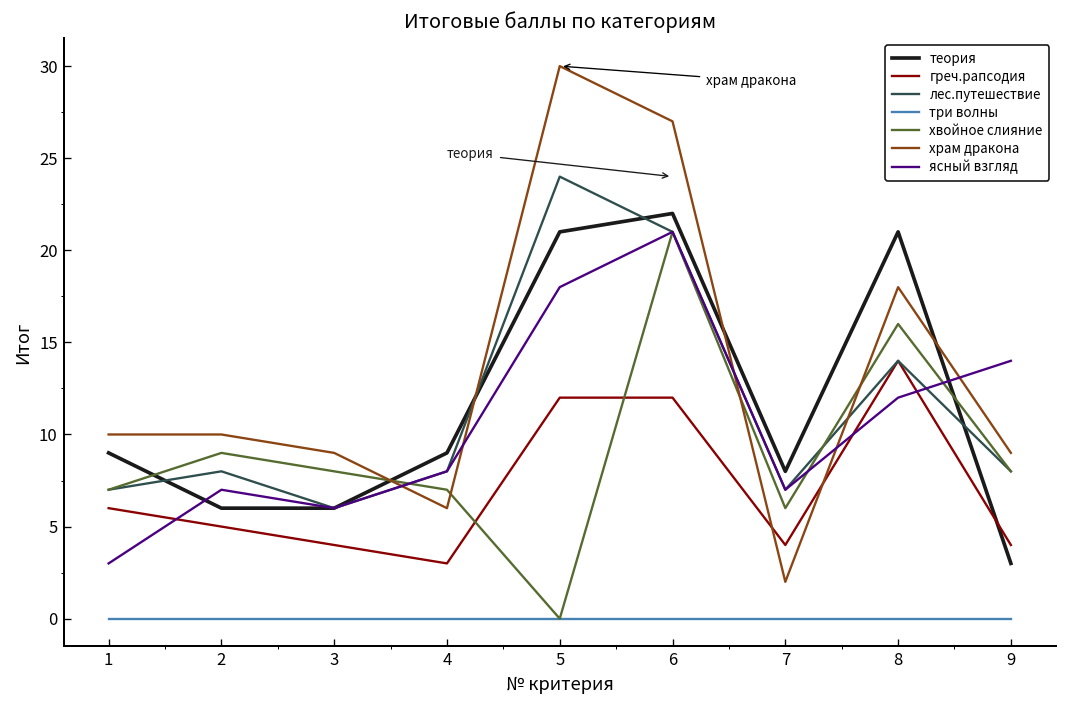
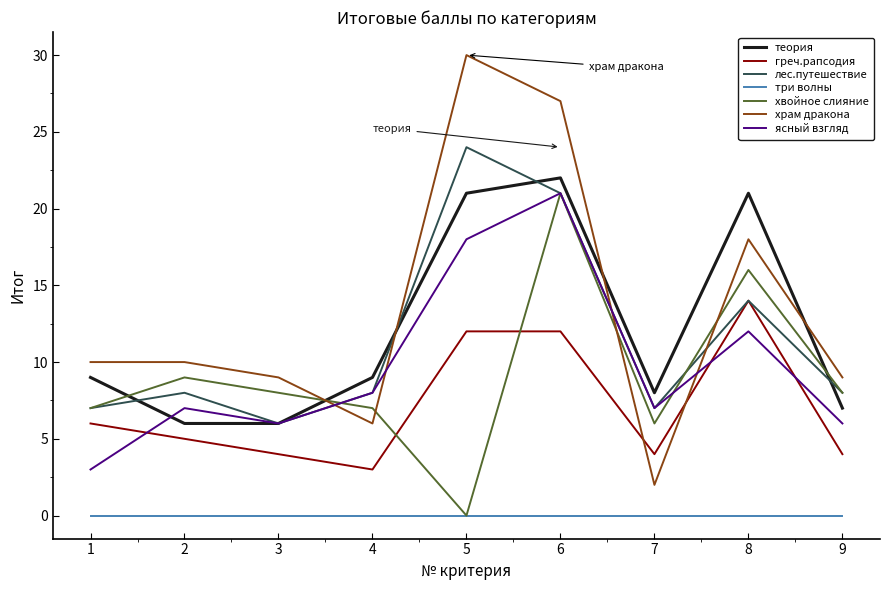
теория, 9: 3 -> 7
ясный взгляд, 9: 14 -> 6
